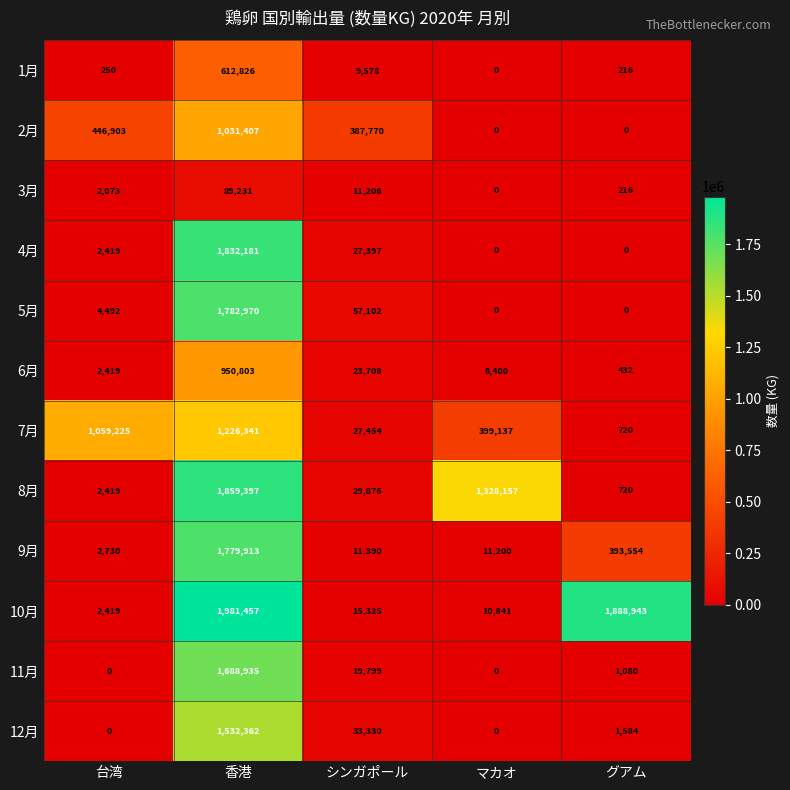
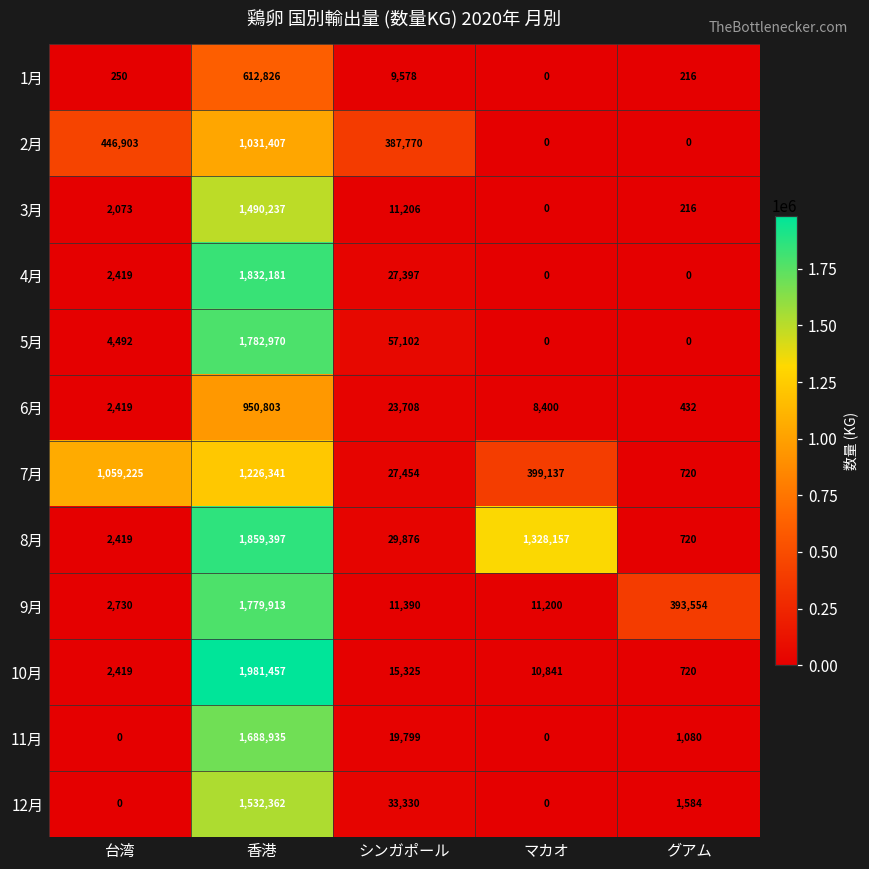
3月, 香港: 89,231 -> 1,490,237
10月, グアム: 1,888,943 -> 720
